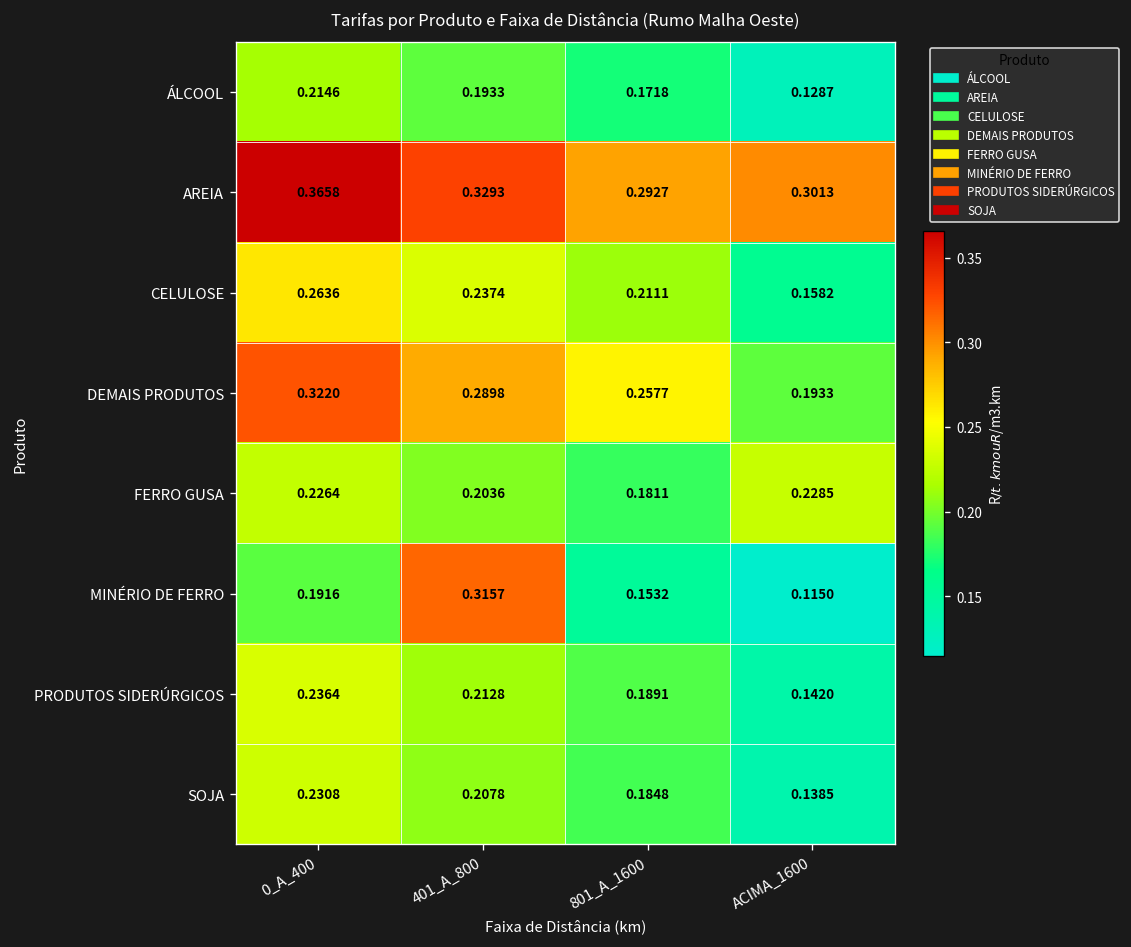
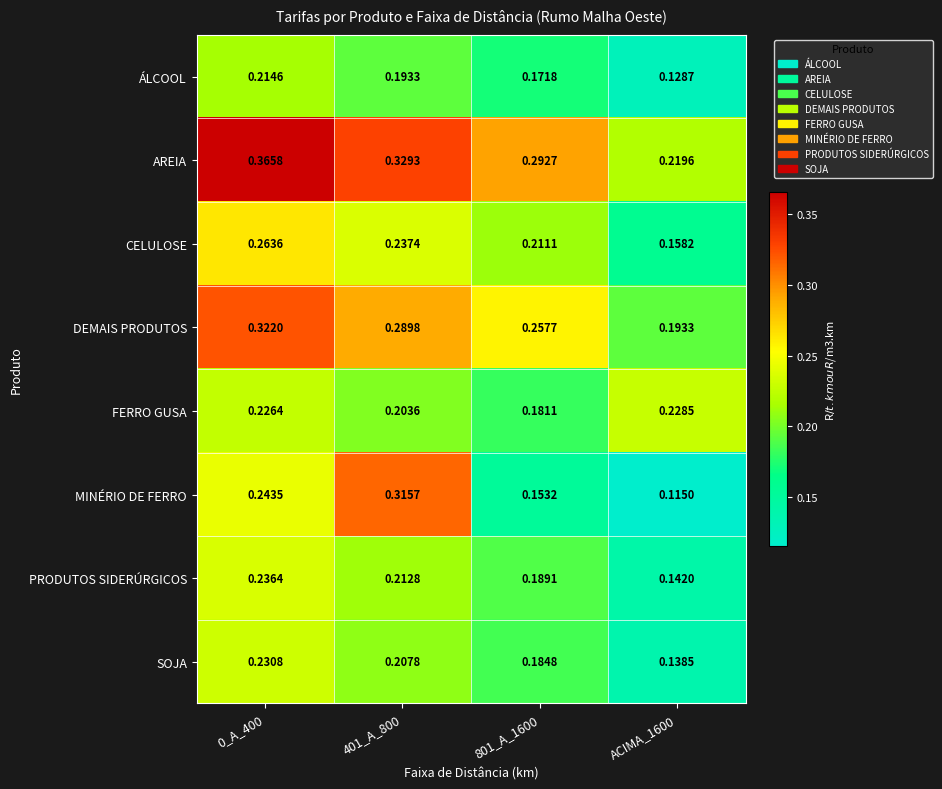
AREIA, ACIMA_1600: 0.3013 -> 0.2196
MINÉRIO DE FERRO, 0_A_400: 0.1916 -> 0.2435
